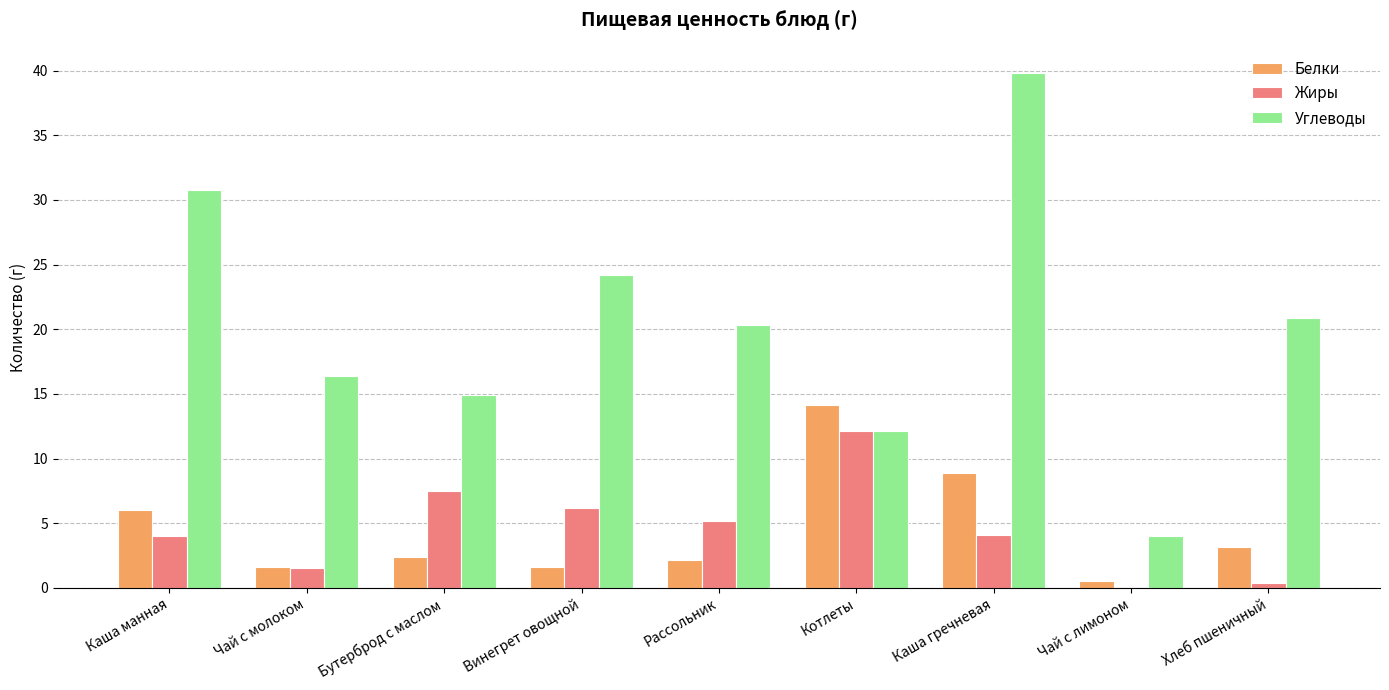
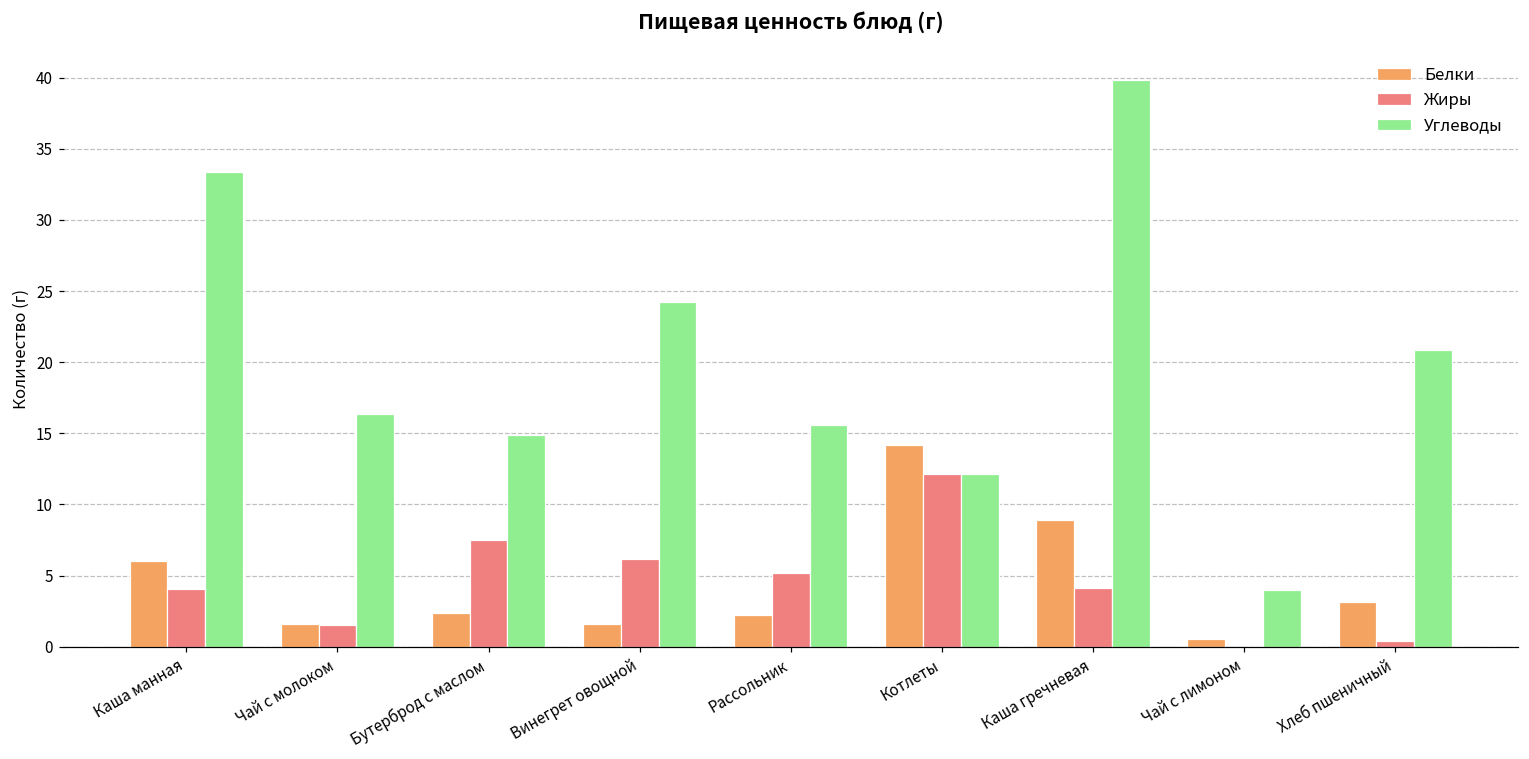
Углеводы, Каша манная: 30.7 -> 33.4
Углеводы, Рассольник: 20.4 -> 15.6
